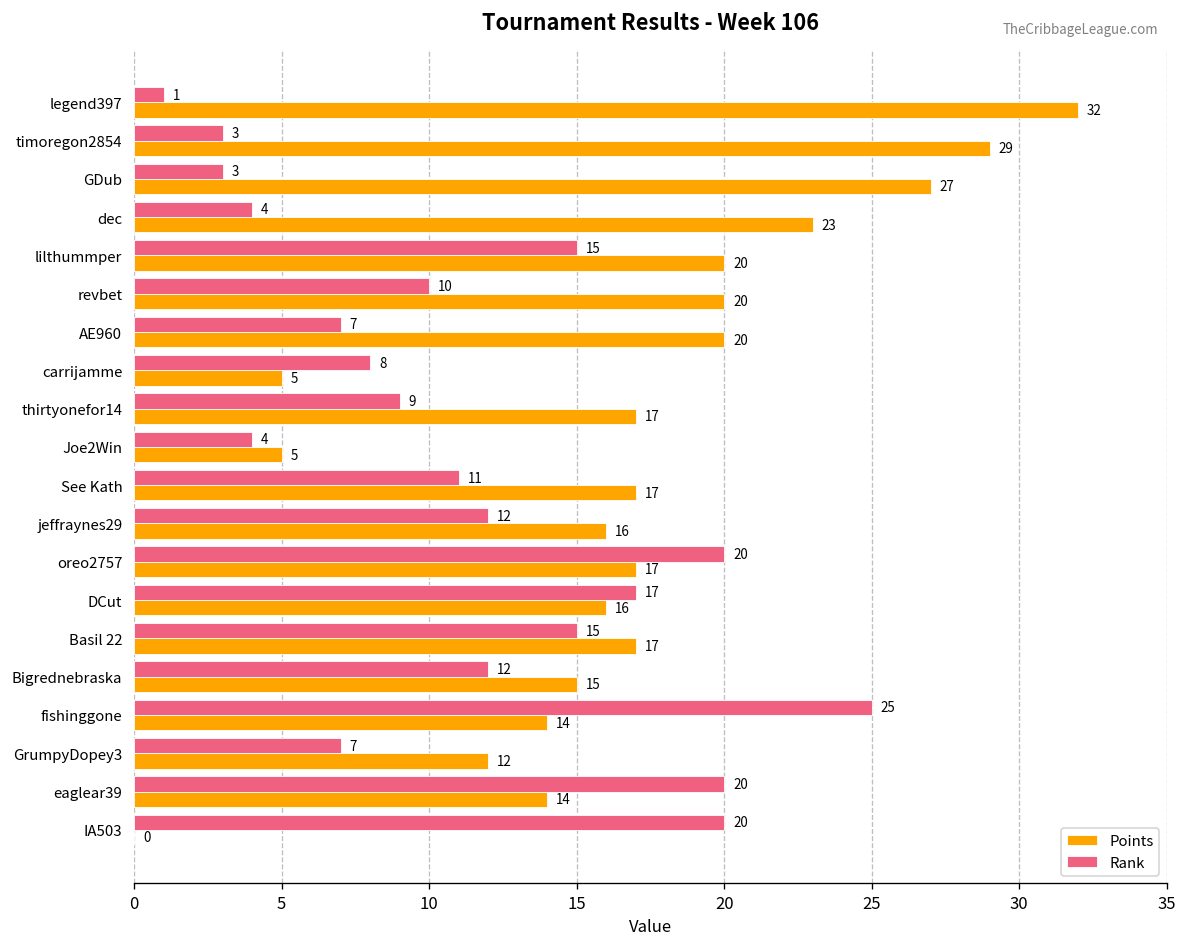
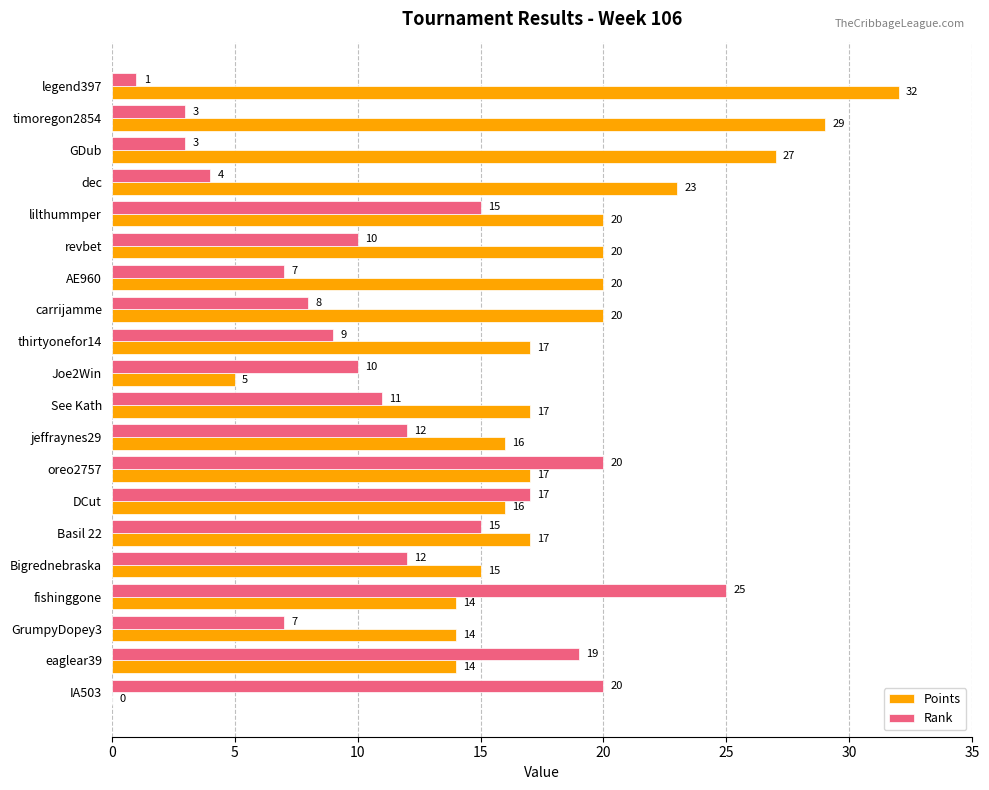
Points, carrijamme: 5 -> 20
Rank, Joe2Win: 4 -> 10
Points, GrumpyDopey3: 12 -> 14
Rank, eaglear39: 20 -> 19
